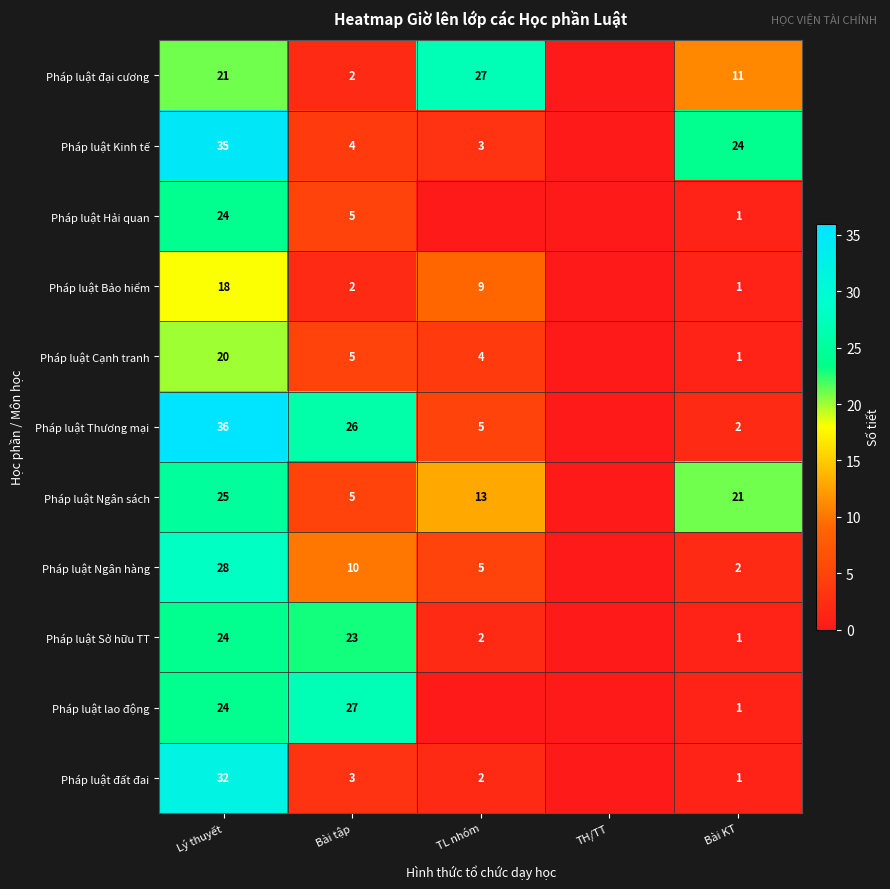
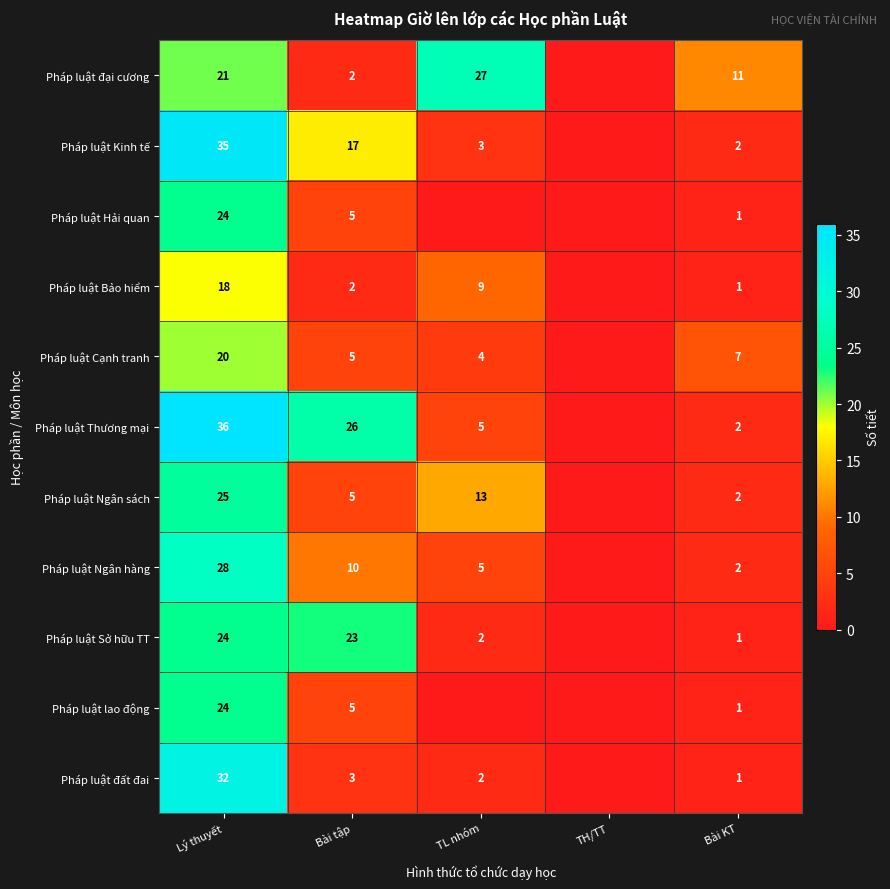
Pháp luật Kinh tế, Bài tập: 4 -> 17
Pháp luật Kinh tế, Bài KT: 24 -> 2
Pháp luật Cạnh tranh, Bài KT: 1 -> 7
Pháp luật Ngân sách, Bài KT: 21 -> 2
Pháp luật lao động, Bài tập: 27 -> 5
